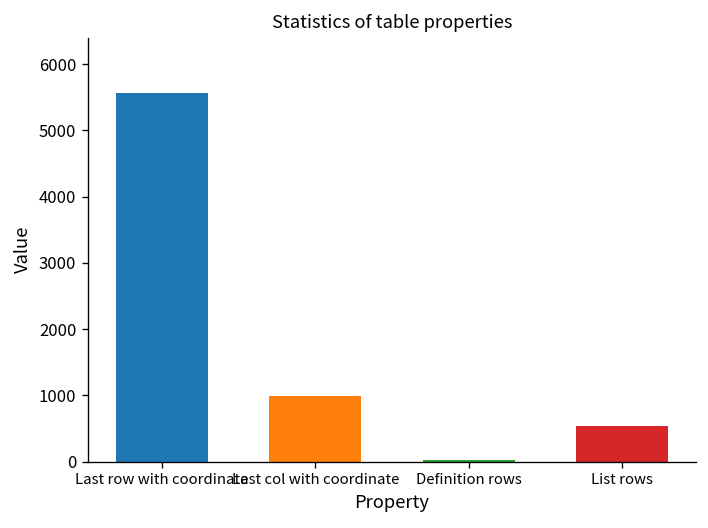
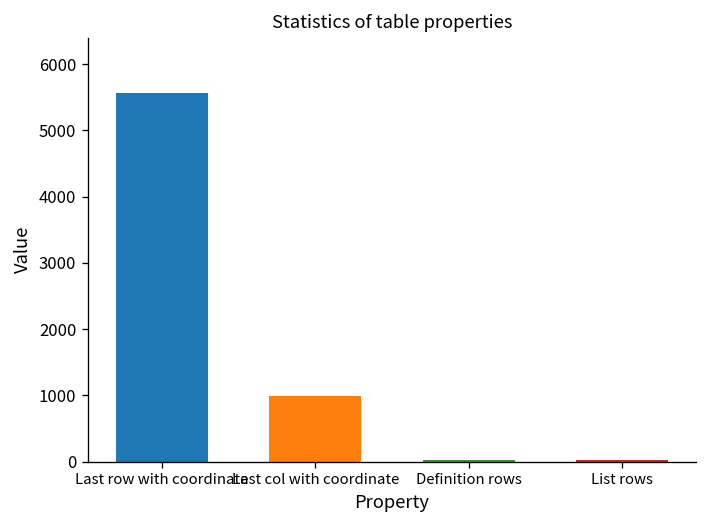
List rows: 500 -> 0
